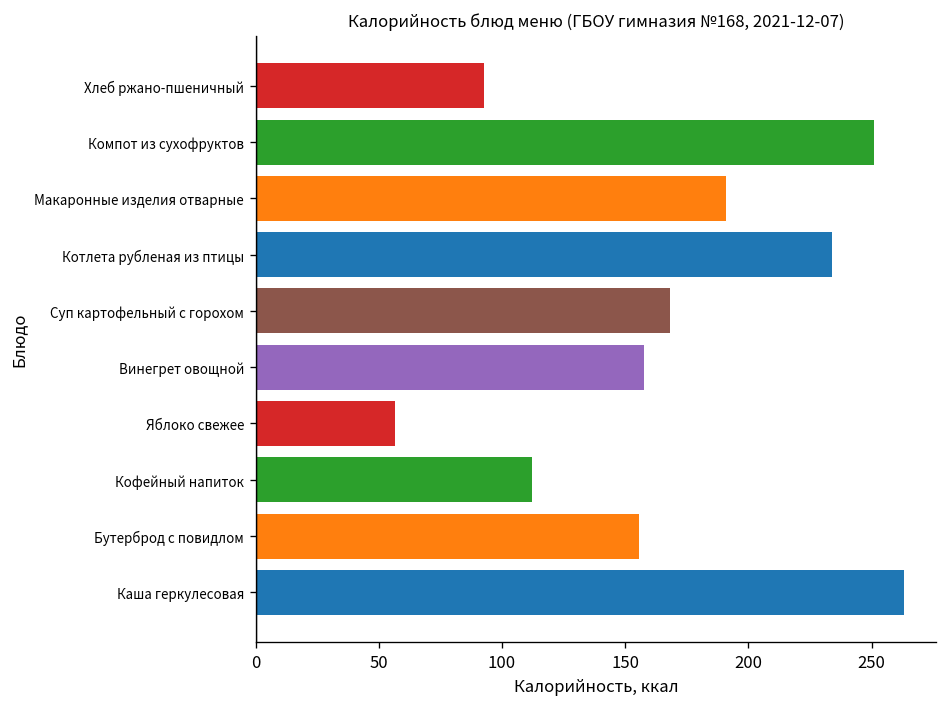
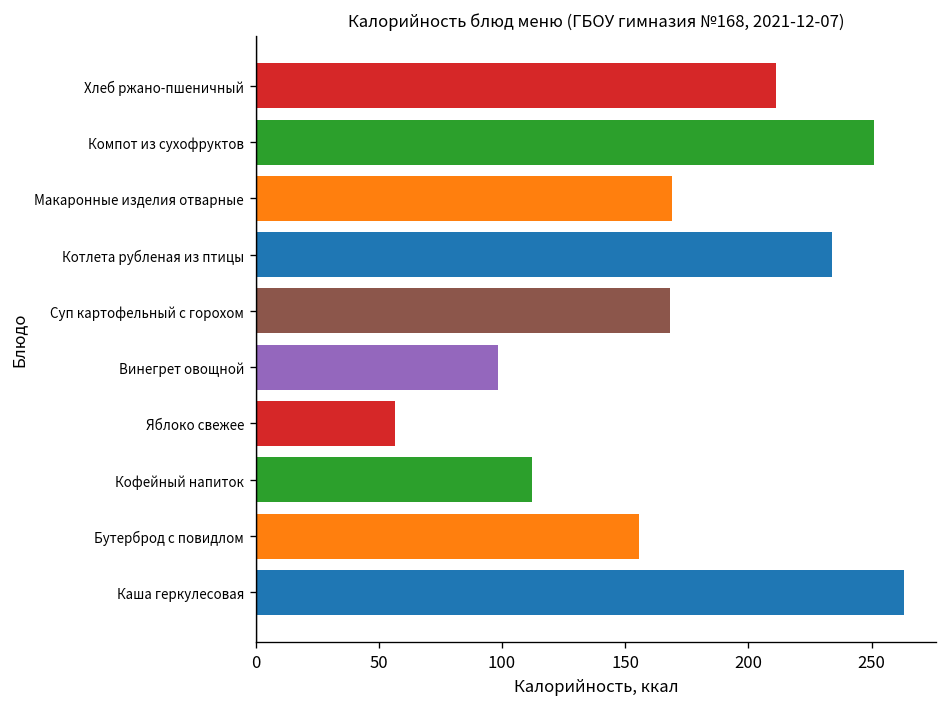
Хлеб ржано-пшеничный: 93 -> 211
Макаронные изделия отварные: 191 -> 169
Винегрет овощной: 158 -> 98
